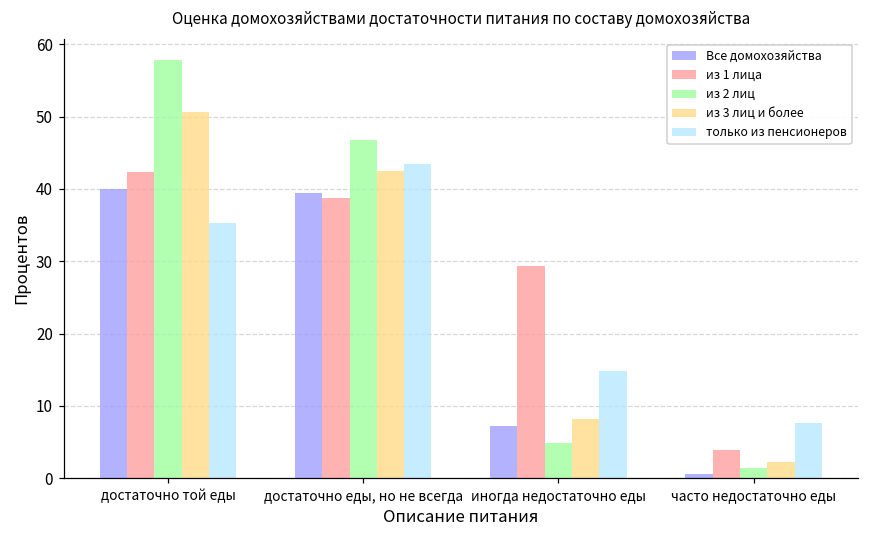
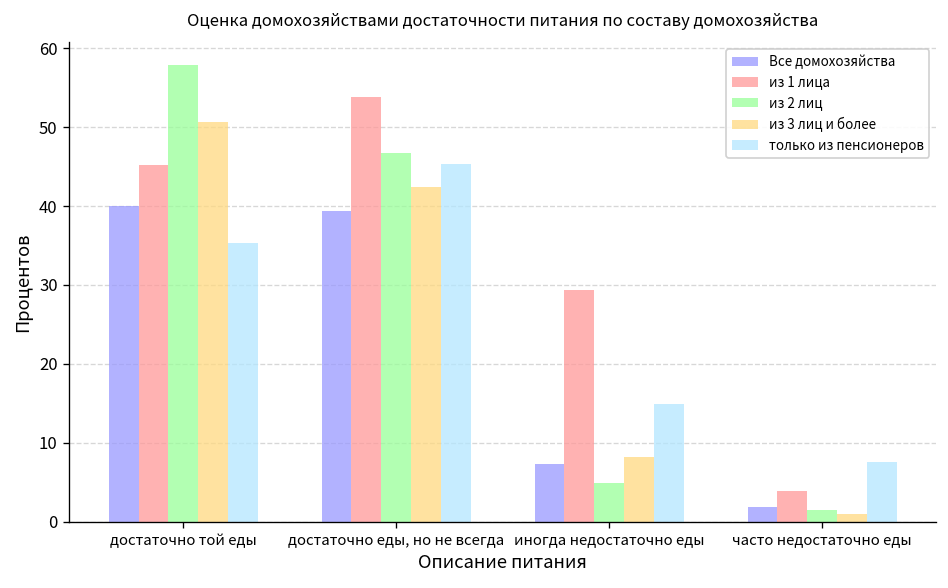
из 1 лица, достаточно той еды: 42 -> 45
из 1 лица, достаточно еды, но не всегда: 39 -> 54
только из пенсионеров, достаточно еды, но не всегда: 43 -> 45
Все домохозяйства, часто недостаточно еды: 1 -> 2
из 3 лиц и более, часто недостаточно еды: 2 -> 1
